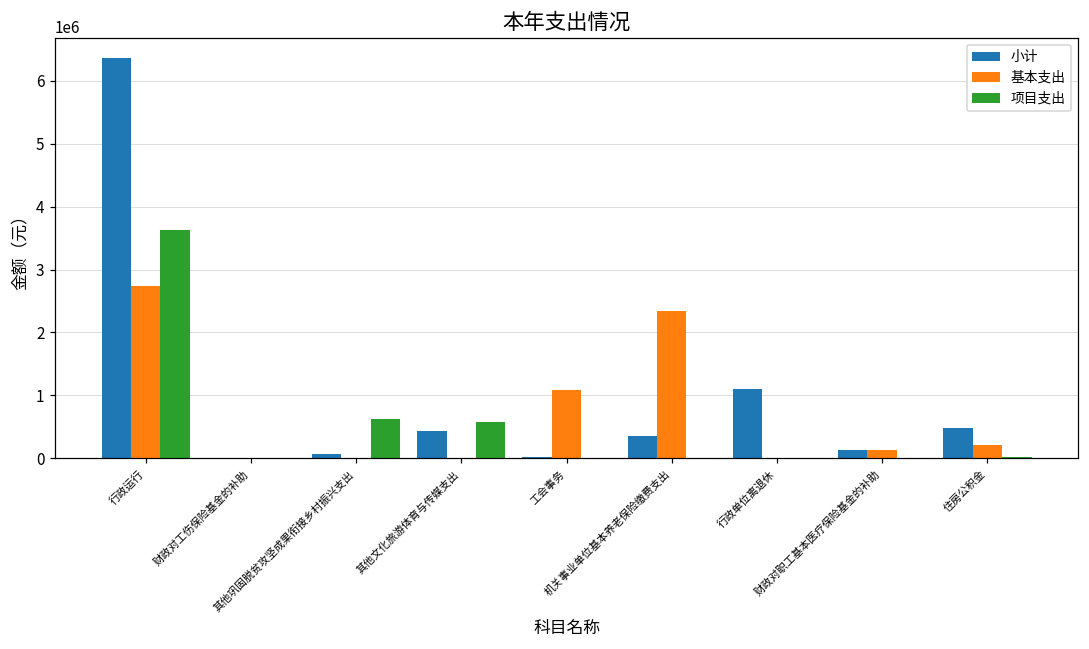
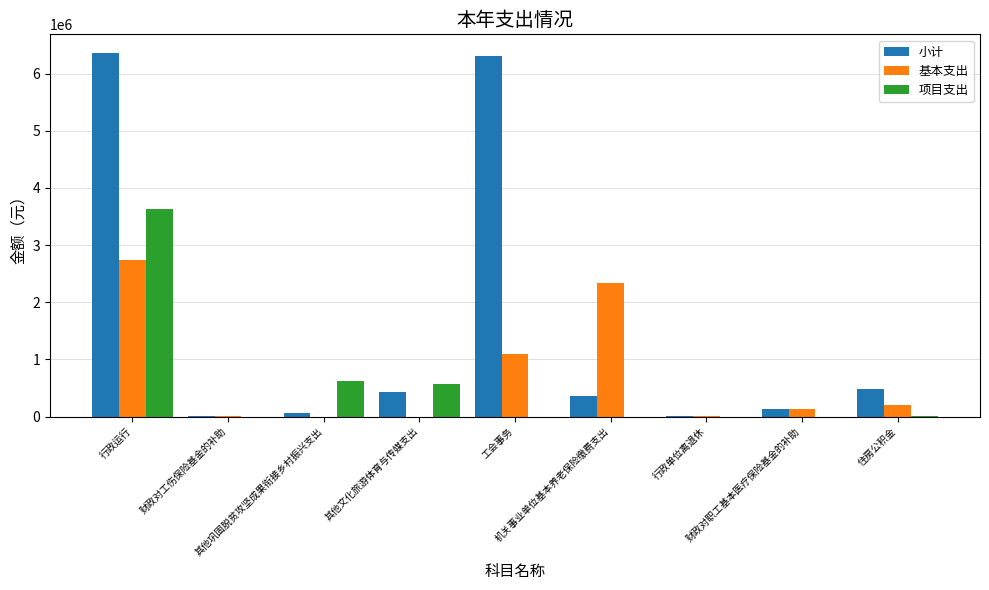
小计, 工会事务: 0 -> 6300000
小计, 行政单位离退休: 1100000 -> 0
